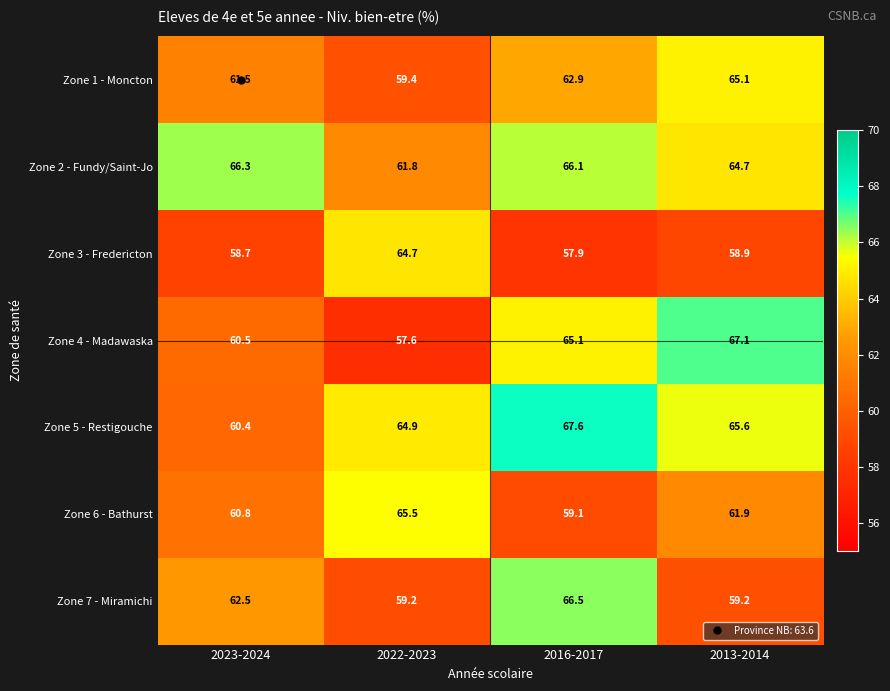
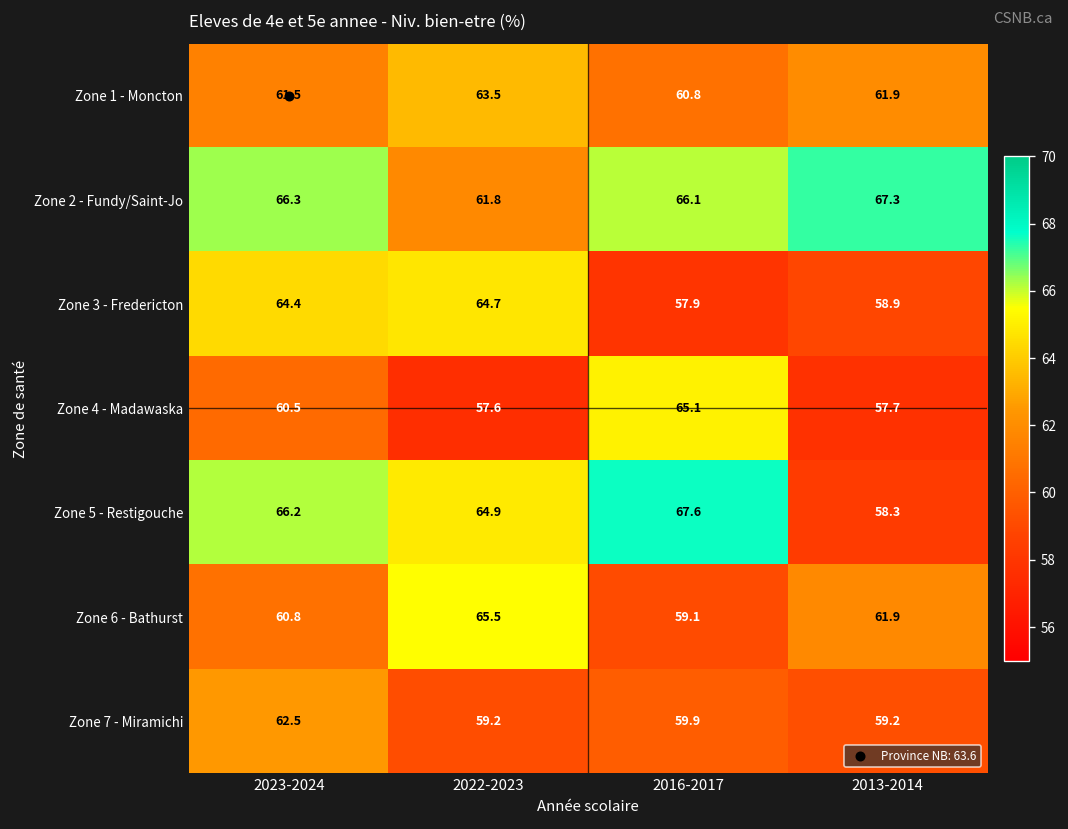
Zone 1 - Moncton, 2022-2023: 59.4 -> 63.5
Zone 1 - Moncton, 2016-2017: 62.9 -> 60.8
Zone 1 - Moncton, 2013-2014: 65.1 -> 61.9
Zone 2 - Fundy/Saint-Jo, 2013-2014: 64.7 -> 67.3
Zone 3 - Fredericton, 2023-2024: 58.7 -> 64.4
Zone 4 - Madawaska, 2013-2014: 67.1 -> 57.7
Zone 5 - Restigouche, 2023-2024: 60.4 -> 66.2
Zone 5 - Restigouche, 2013-2014: 65.6 -> 58.3
Zone 7 - Miramichi, 2016-2017: 66.5 -> 59.9
